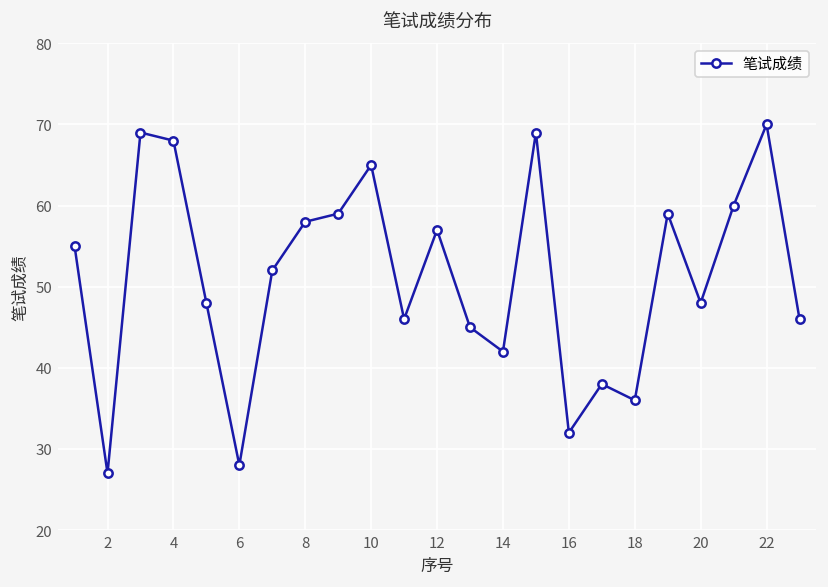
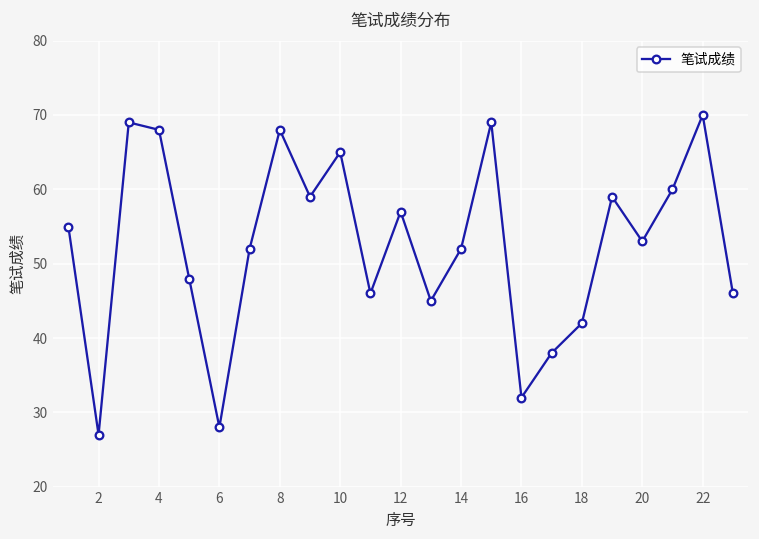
8: 58 -> 68
14: 42 -> 52
18: 36 -> 42
20: 48 -> 53
